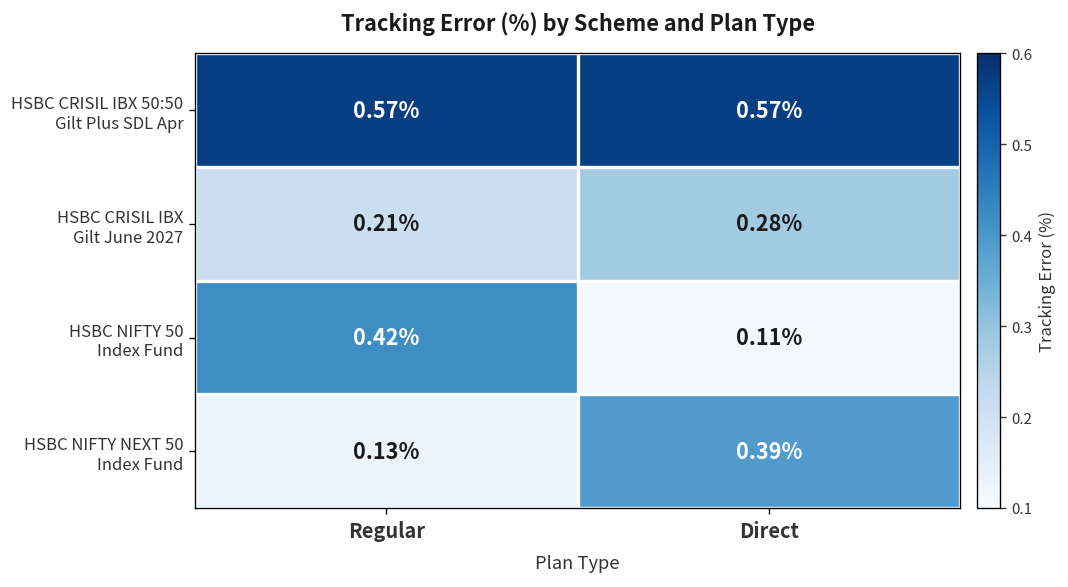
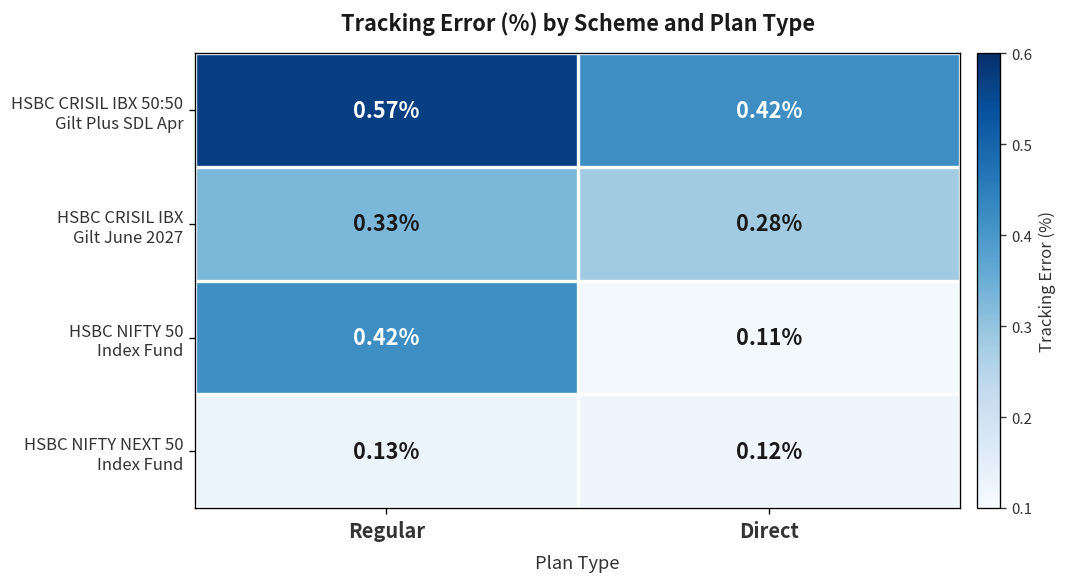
HSBC CRISIL IBX 50:50 Gilt Plus SDL Apr, Direct: 0.57% -> 0.42%
HSBC CRISIL IBX Gilt June 2027, Regular: 0.21% -> 0.33%
HSBC NIFTY NEXT 50 Index Fund, Direct: 0.39% -> 0.12%
